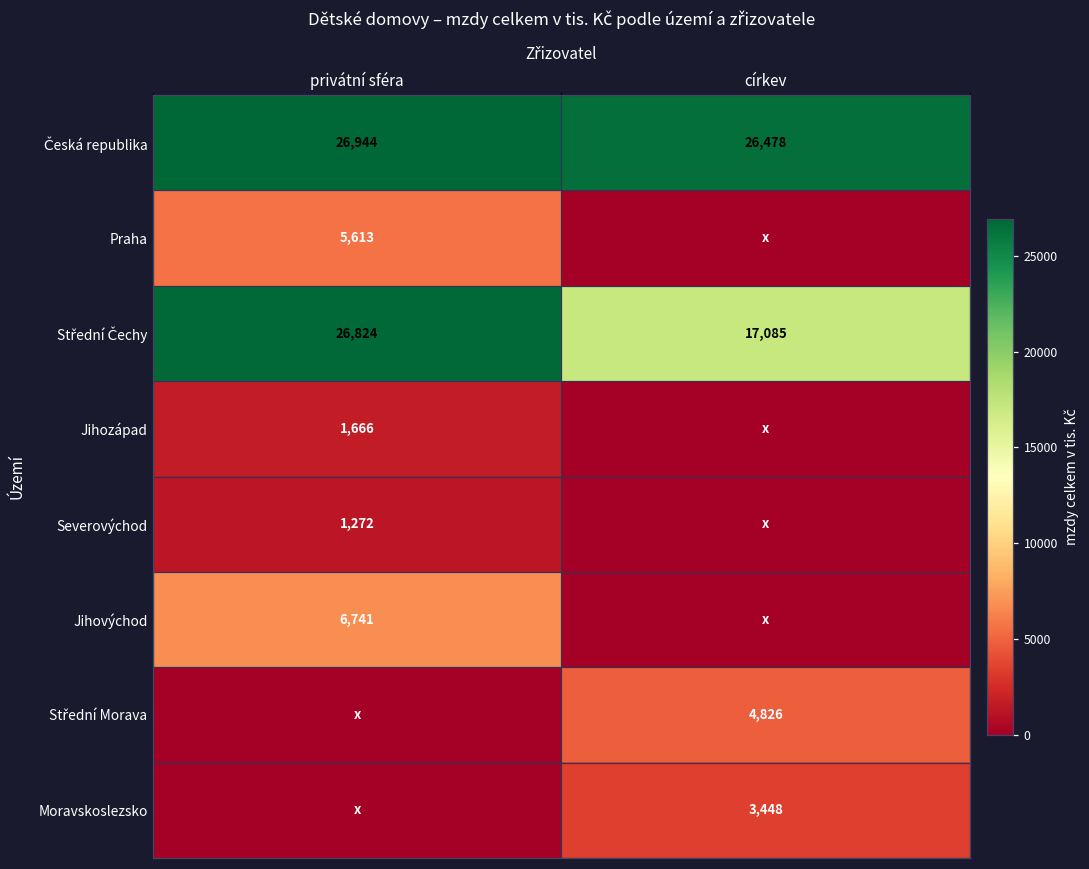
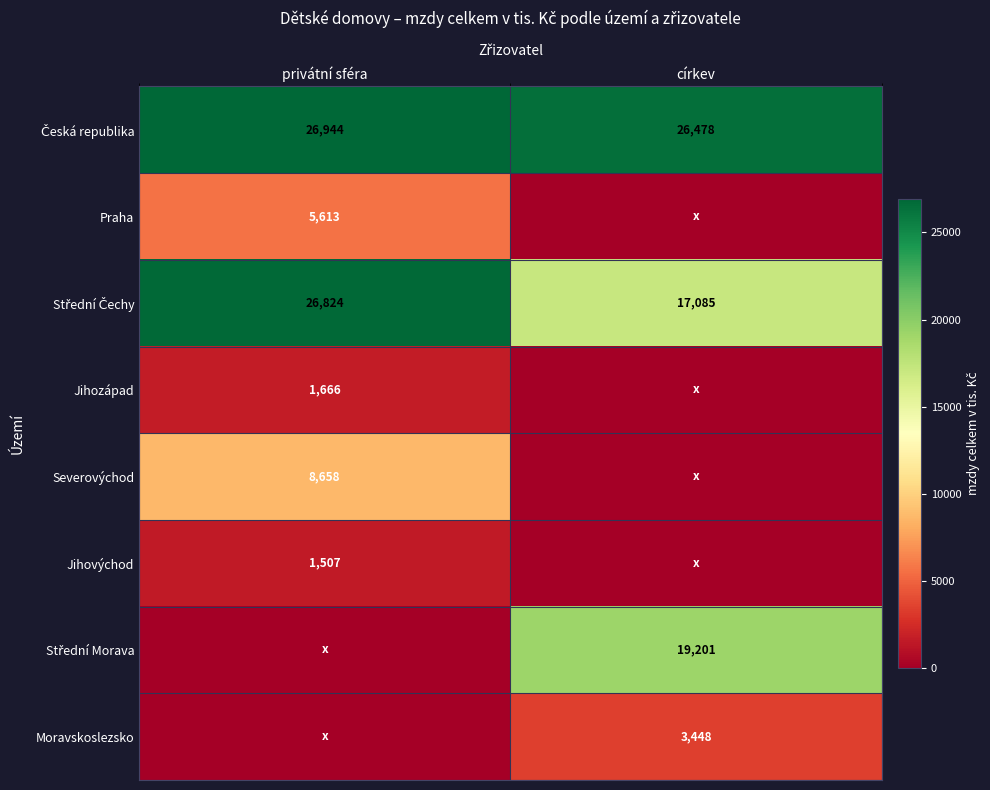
Severovýchod, privátní sféra: 1,272 -> 8,658
Jihovýchod, privátní sféra: 6,741 -> 1,507
Střední Morava, církev: 4,826 -> 19,201
